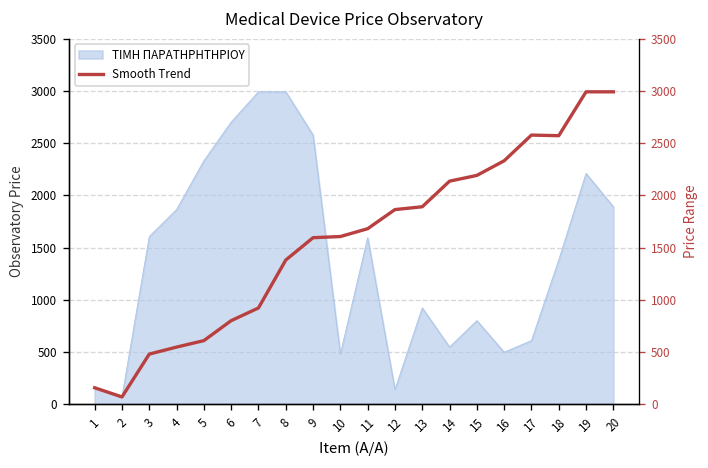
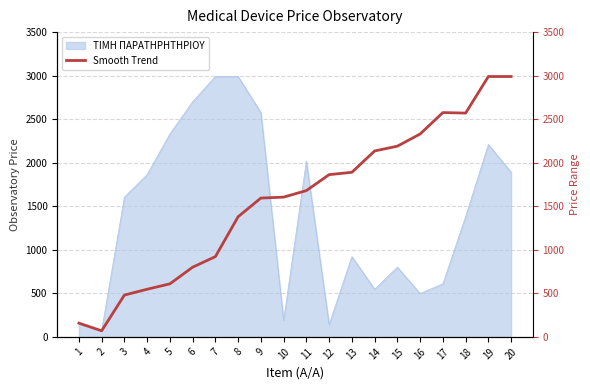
ΤΙΜΗ ΠΑΡΑΤΗΡΗΤΗΡΙΟΥ, 10: 500 -> 200
ΤΙΜΗ ΠΑΡΑΤΗΡΗΤΗΡΙΟΥ, 11: 1600 -> 2000
